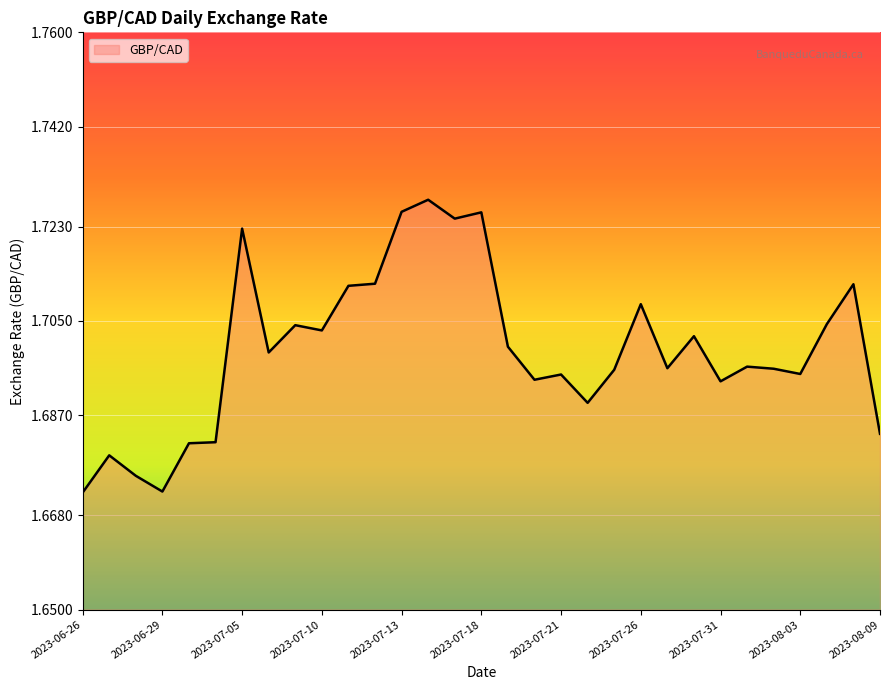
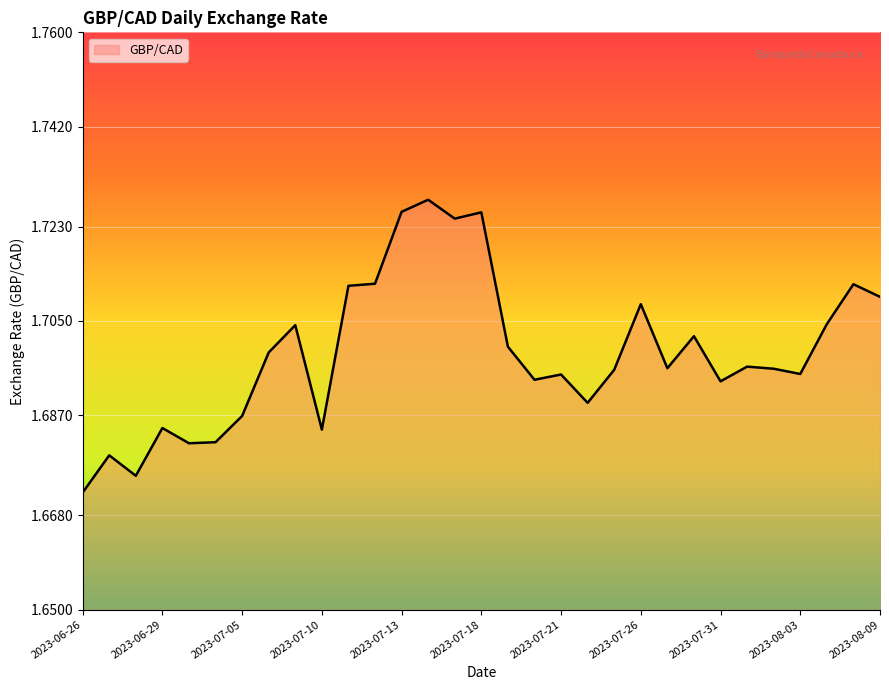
2023-06-29: 1.673 -> 1.685
2023-07-05: 1.723 -> 1.687
2023-07-10: 1.703 -> 1.684
2023-08-09: 1.684 -> 1.710
